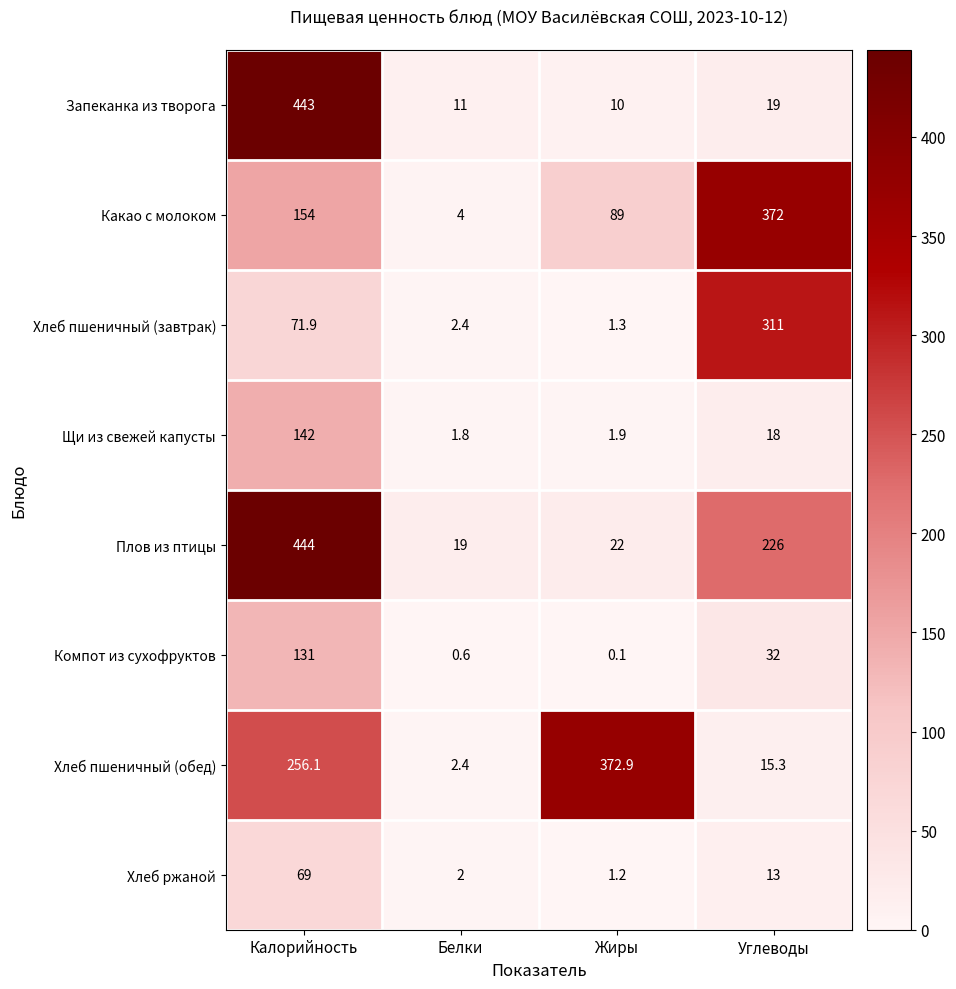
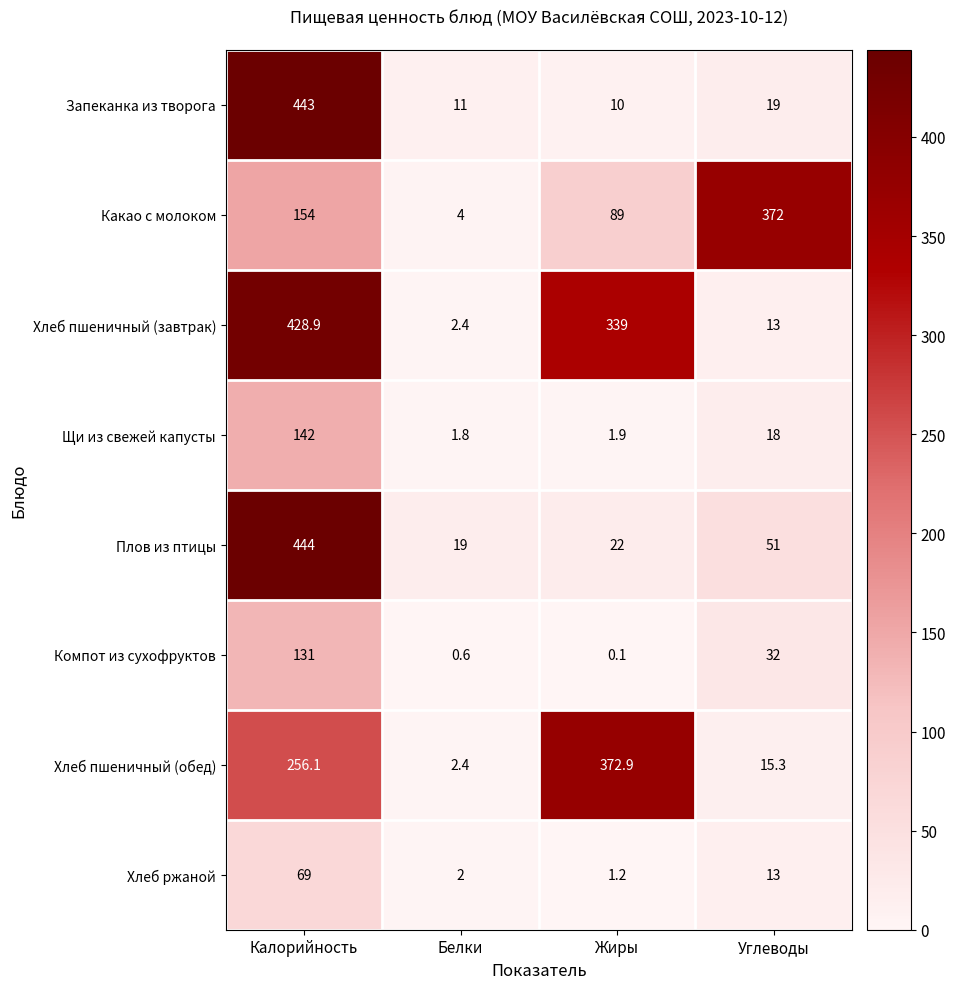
Хлеб пшеничный (завтрак), Калорийность: 71.9 -> 428.9
Хлеб пшеничный (завтрак), Жиры: 1.3 -> 339
Хлеб пшеничный (завтрак), Углеводы: 311 -> 13
Плов из птицы, Углеводы: 226 -> 51
